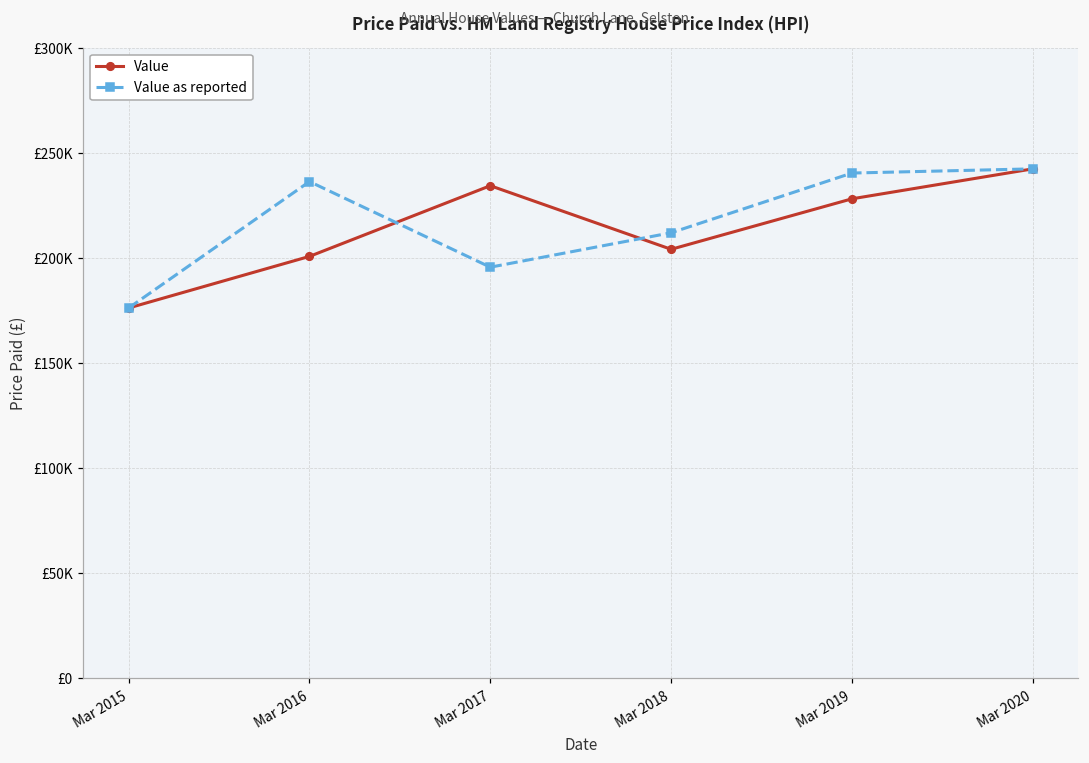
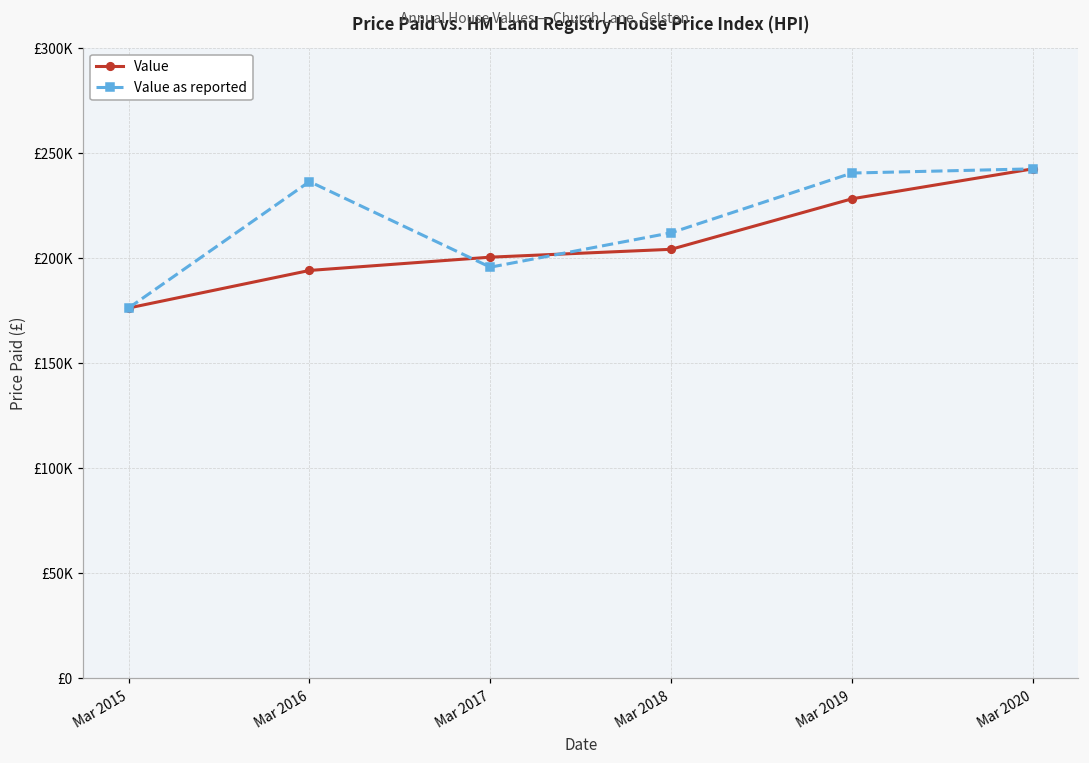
Value, Mar 2016: £201000 -> £194000
Value, Mar 2017: £234000 -> £200000
